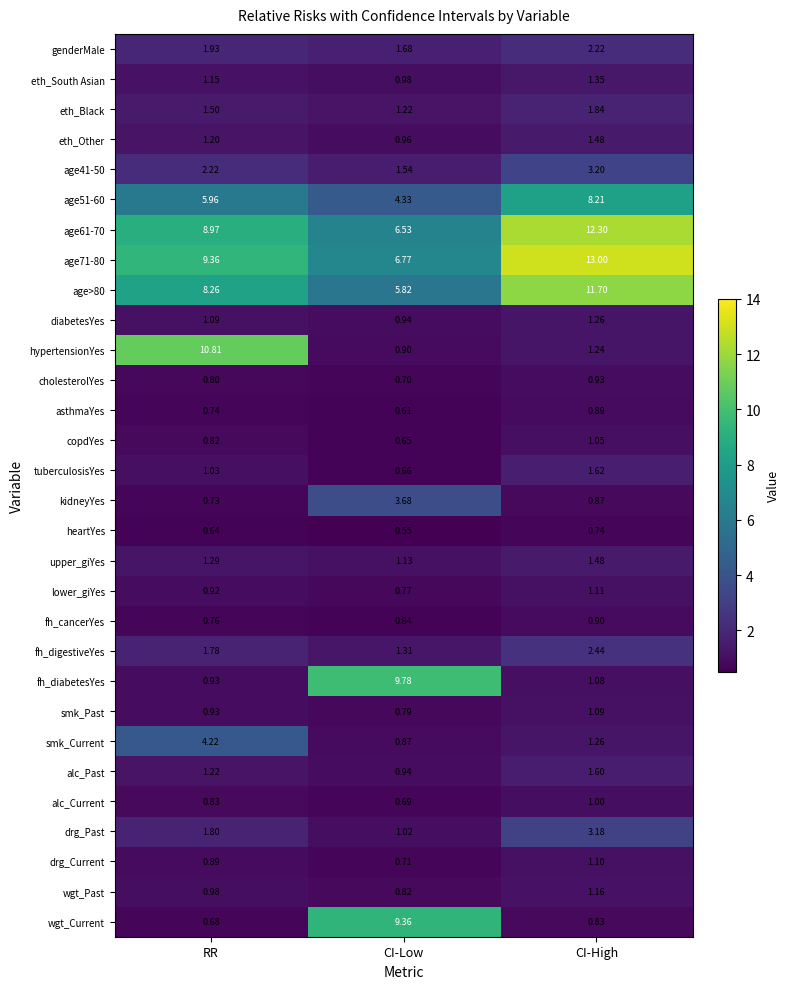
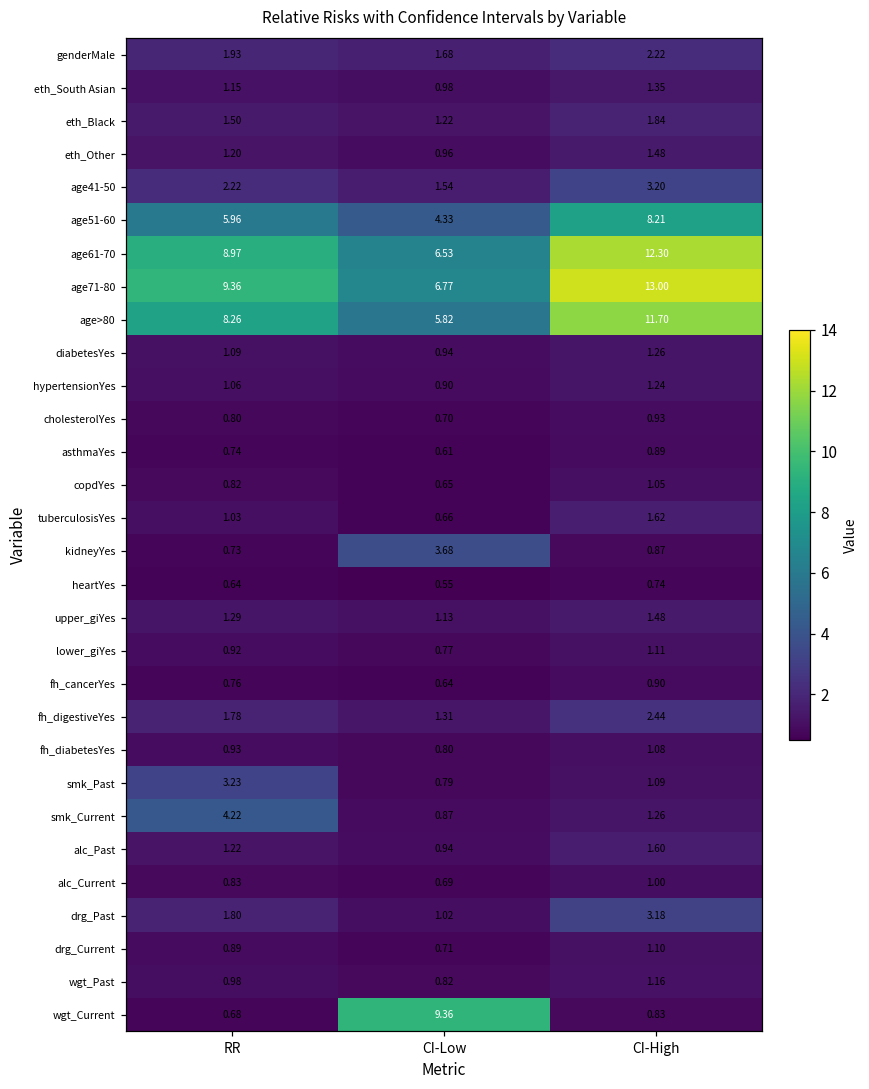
hypertensionYes, RR: 10.81 -> 1.06
fh_diabetesYes, CI-Low: 9.78 -> 0.80
smk_Past, RR: 0.93 -> 3.23
